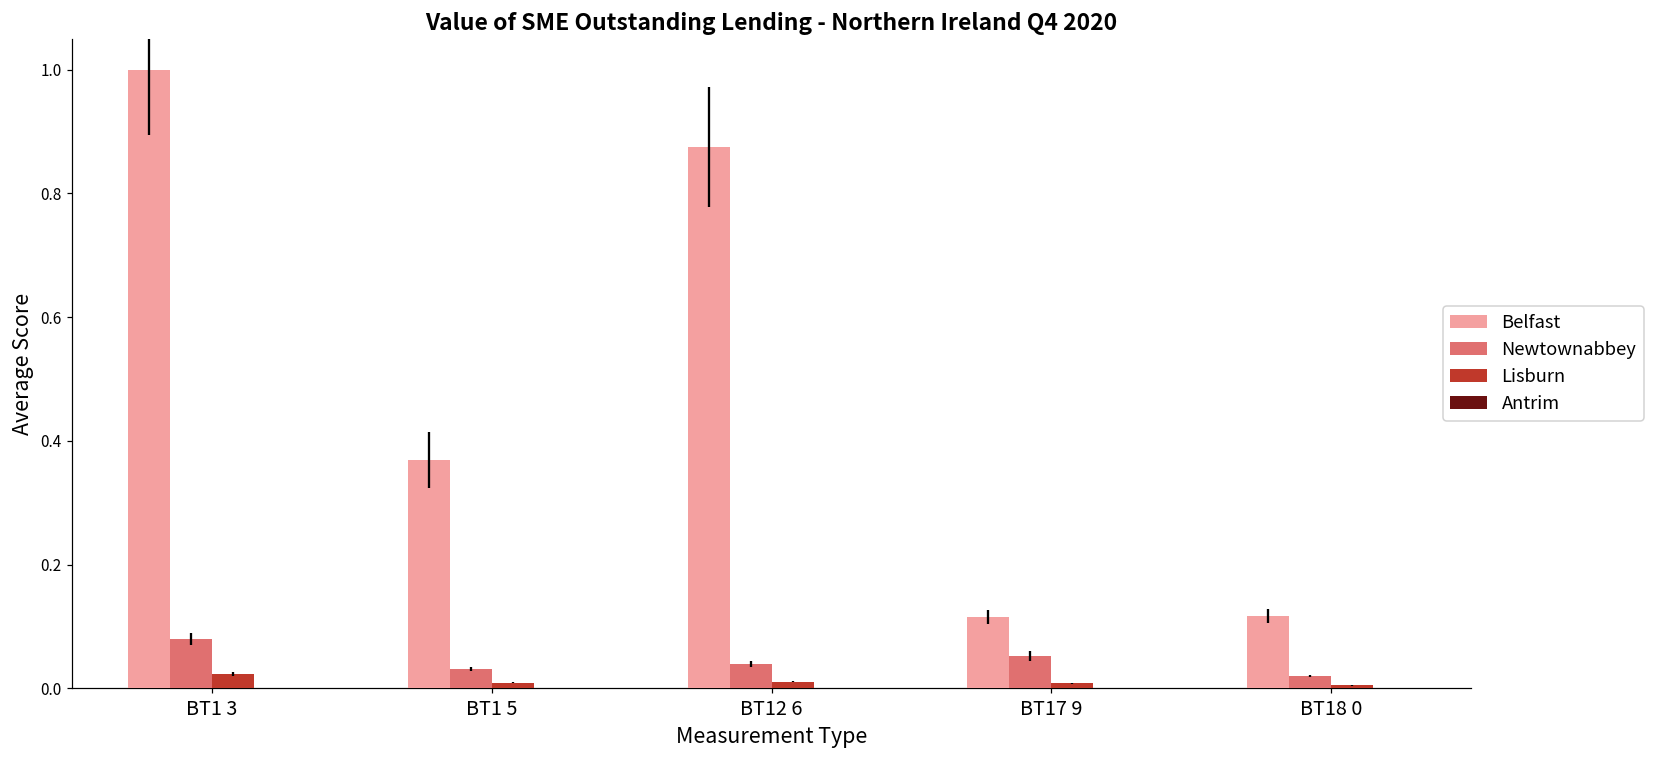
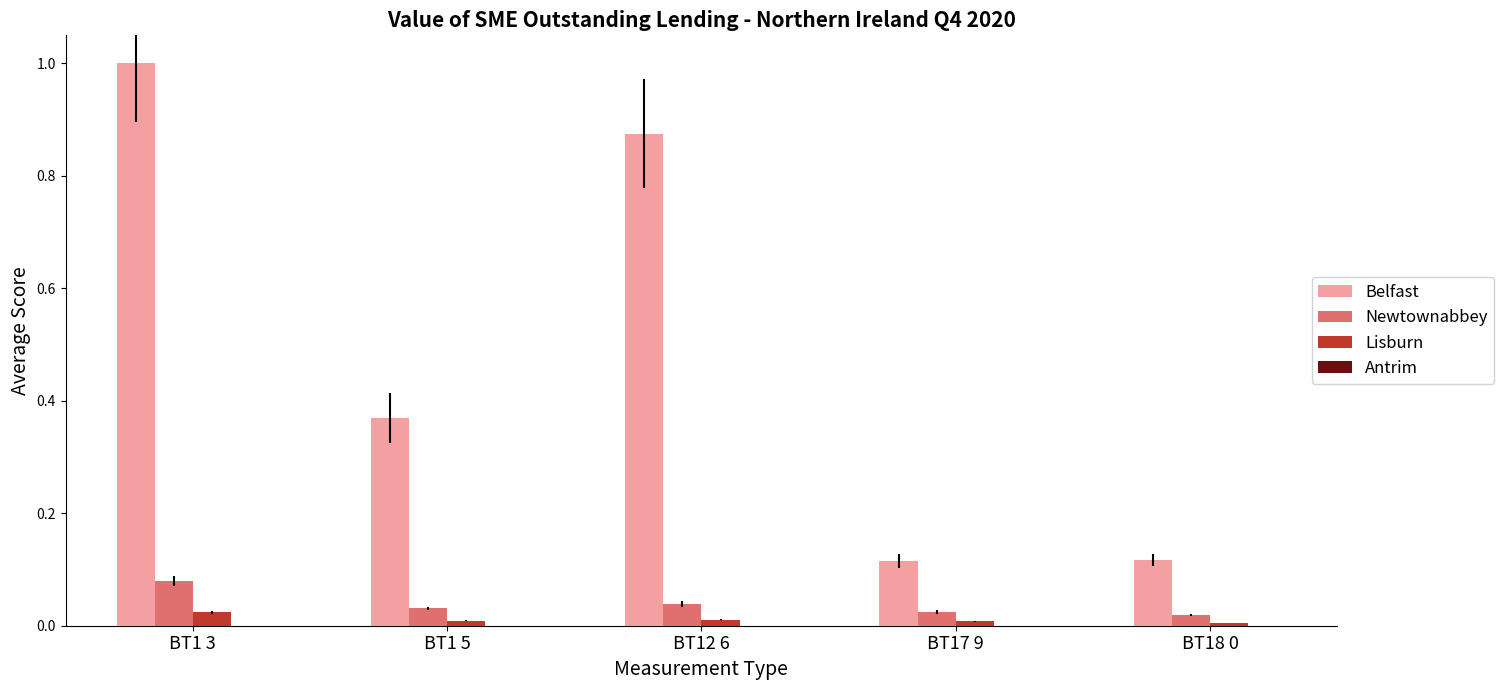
Newtownabbey, BT17 9: 0.05 -> 0.02
